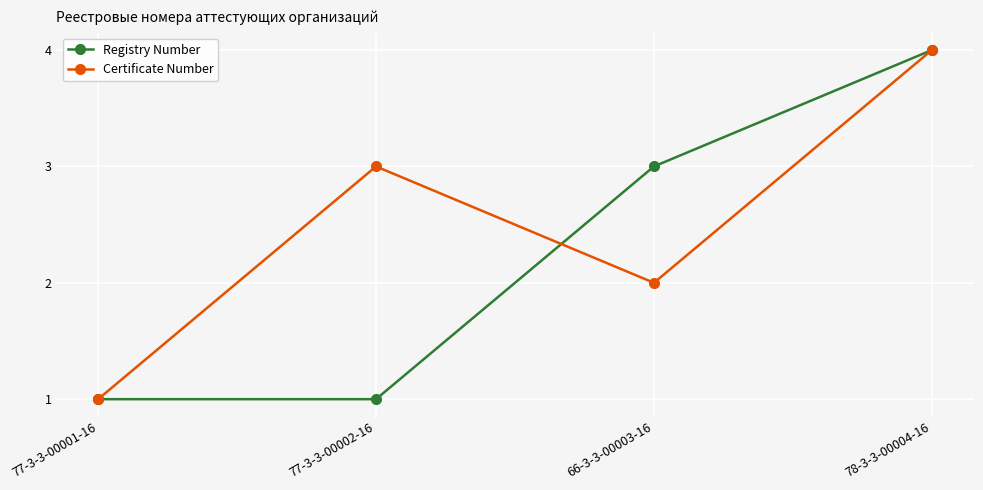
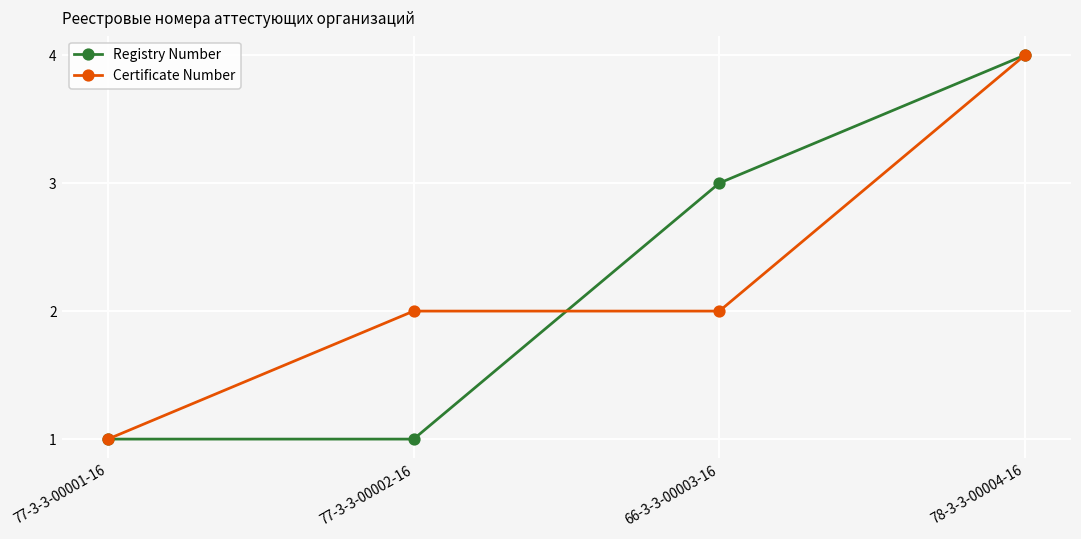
Certificate Number, 77-3-3-00002-16: 3 -> 2
